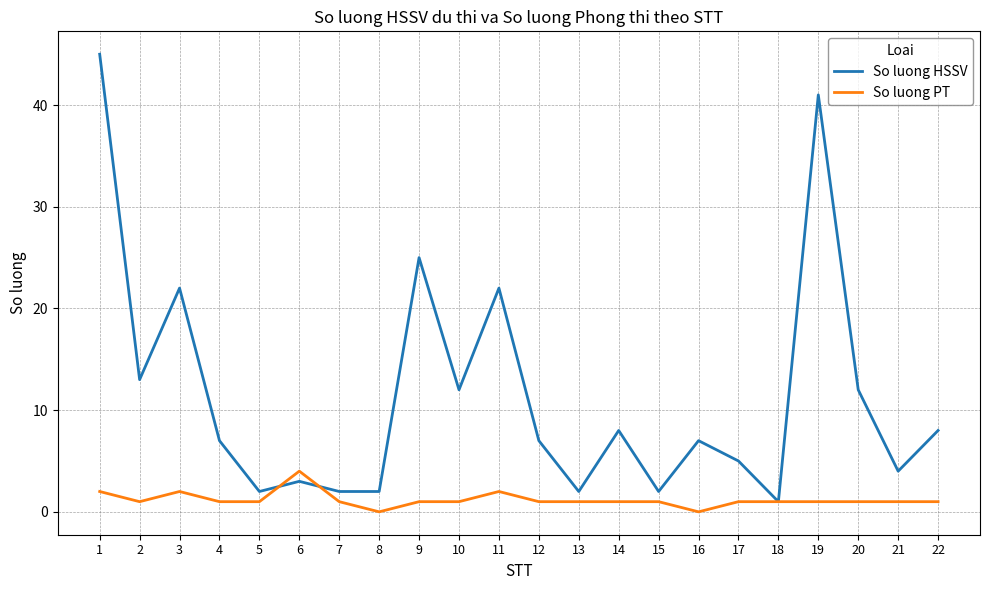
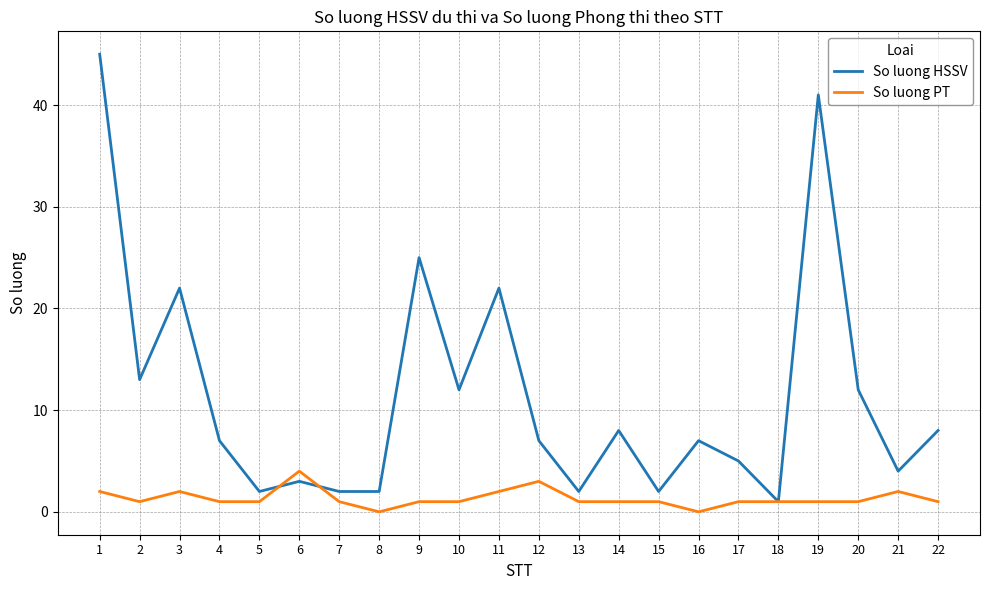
So luong PT, 12: 1 -> 3
So luong PT, 21: 1 -> 2
